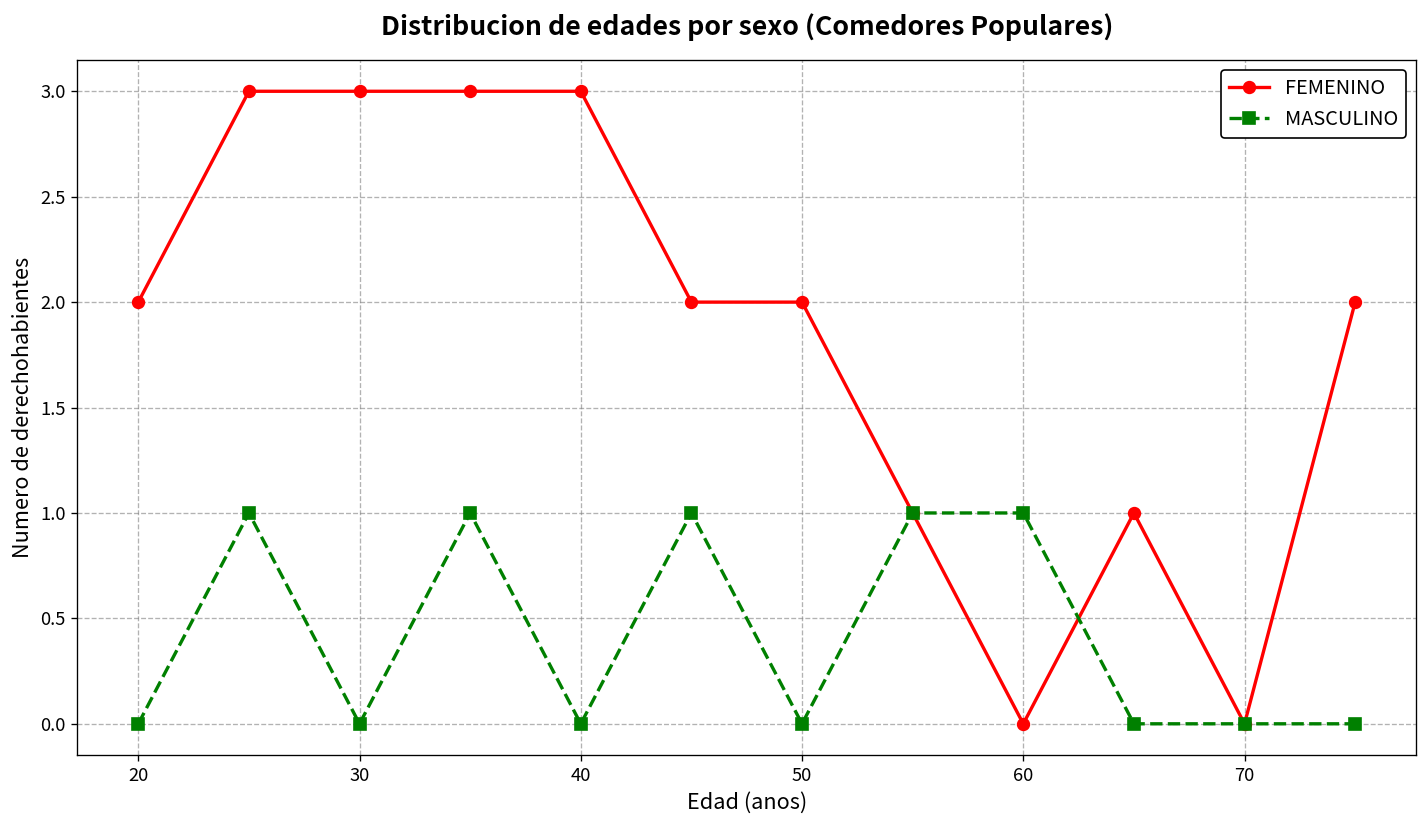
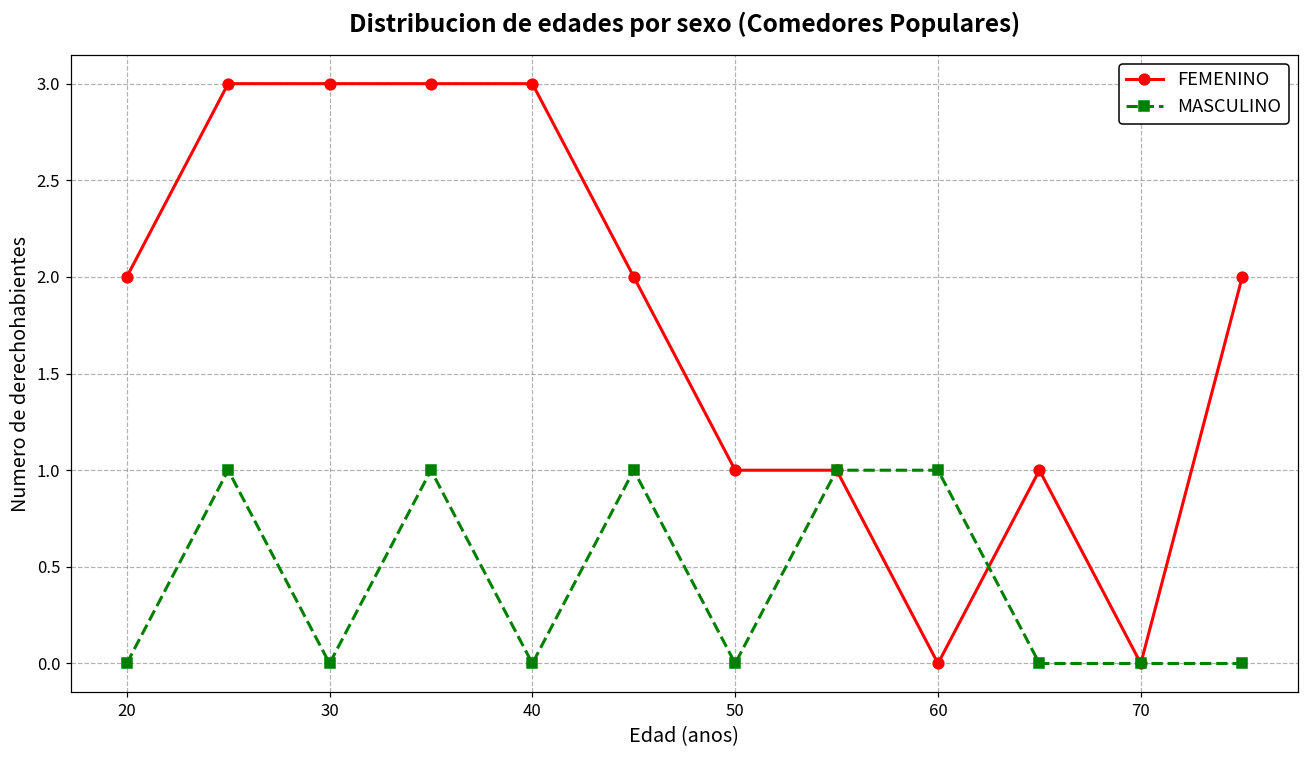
FEMENINO, 50: 2 -> 1
